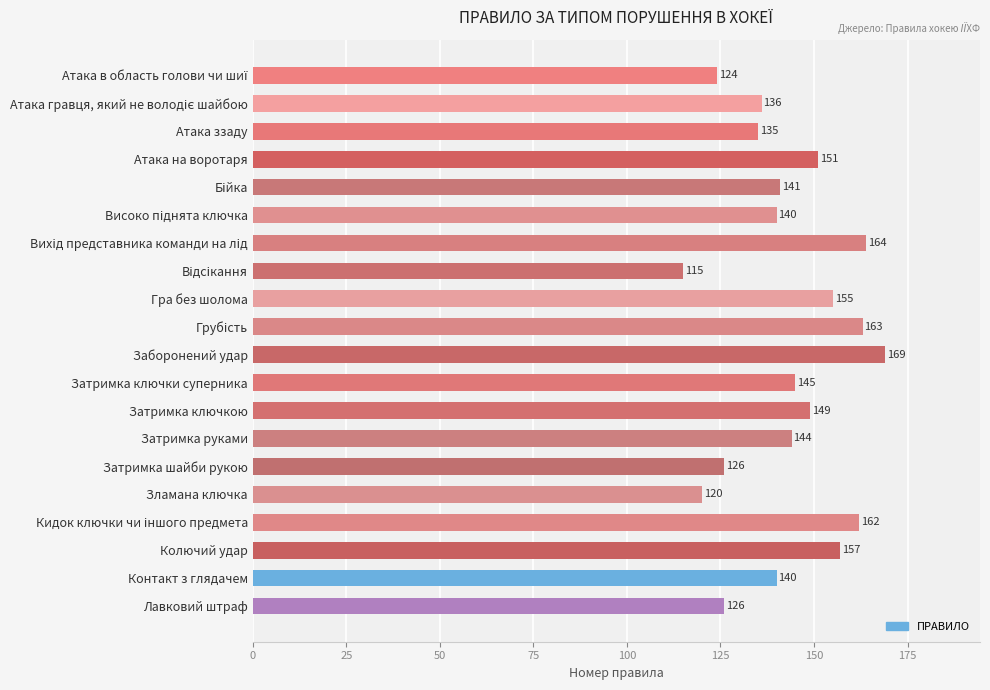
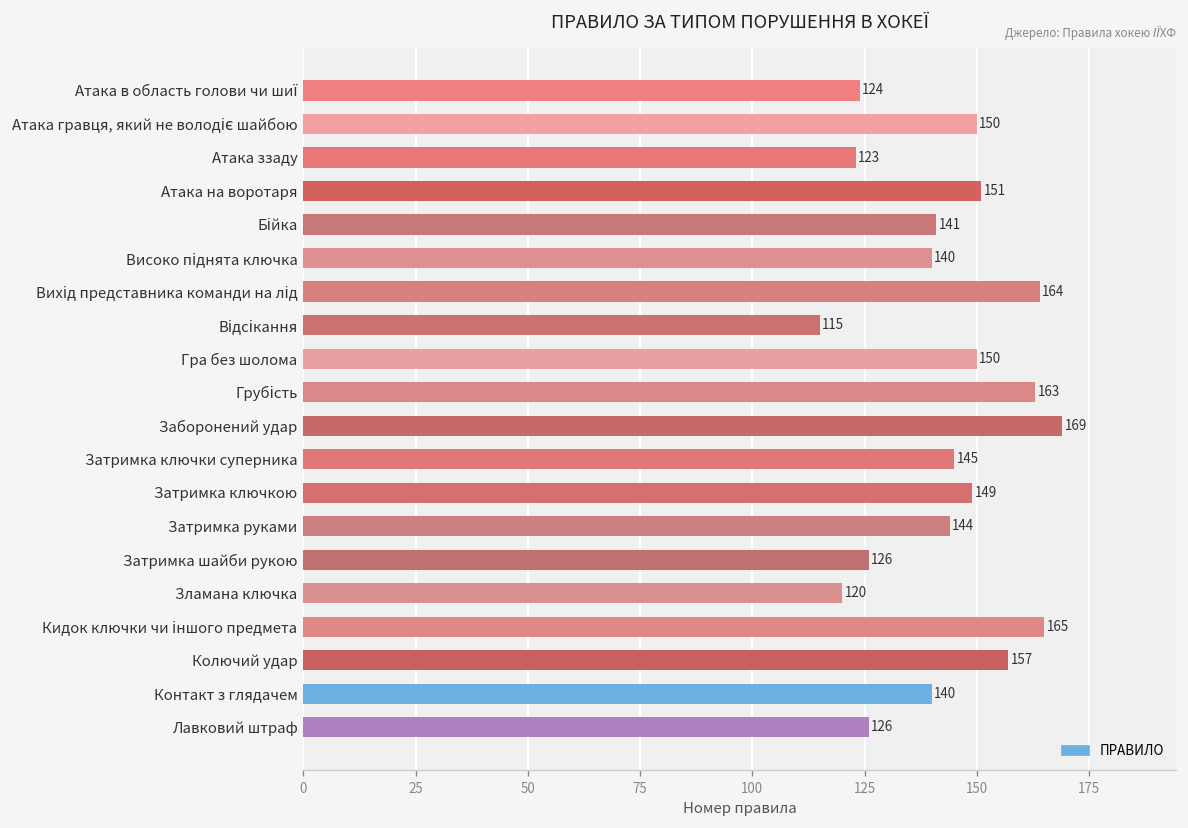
Атака гравця, який не володіє шайбою: 136 -> 150
Атака ззаду: 135 -> 123
Гра без шолома: 155 -> 150
Кидок ключки чи іншого предмета: 162 -> 165
